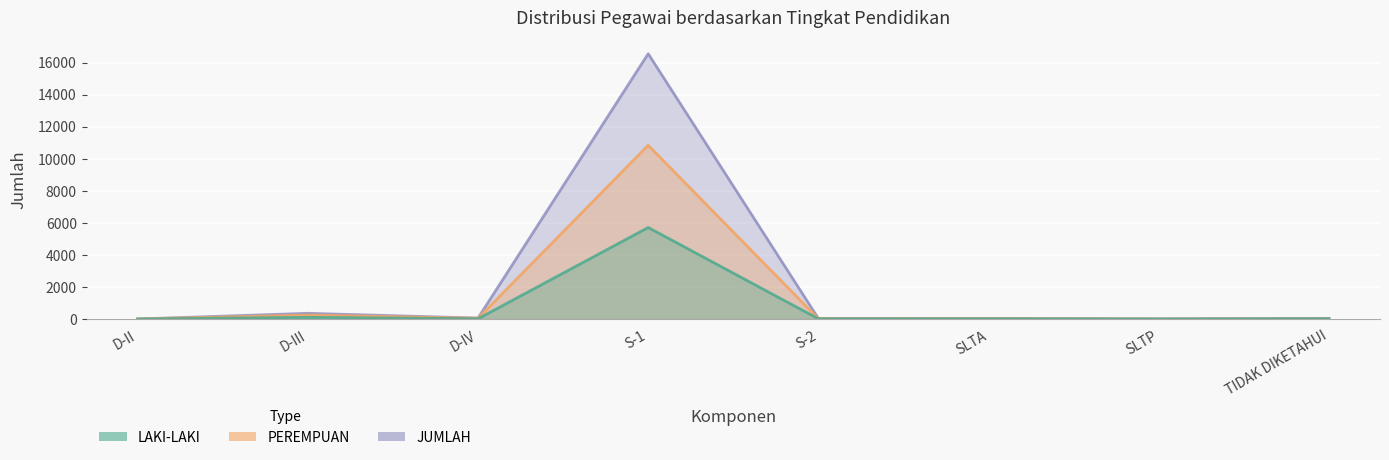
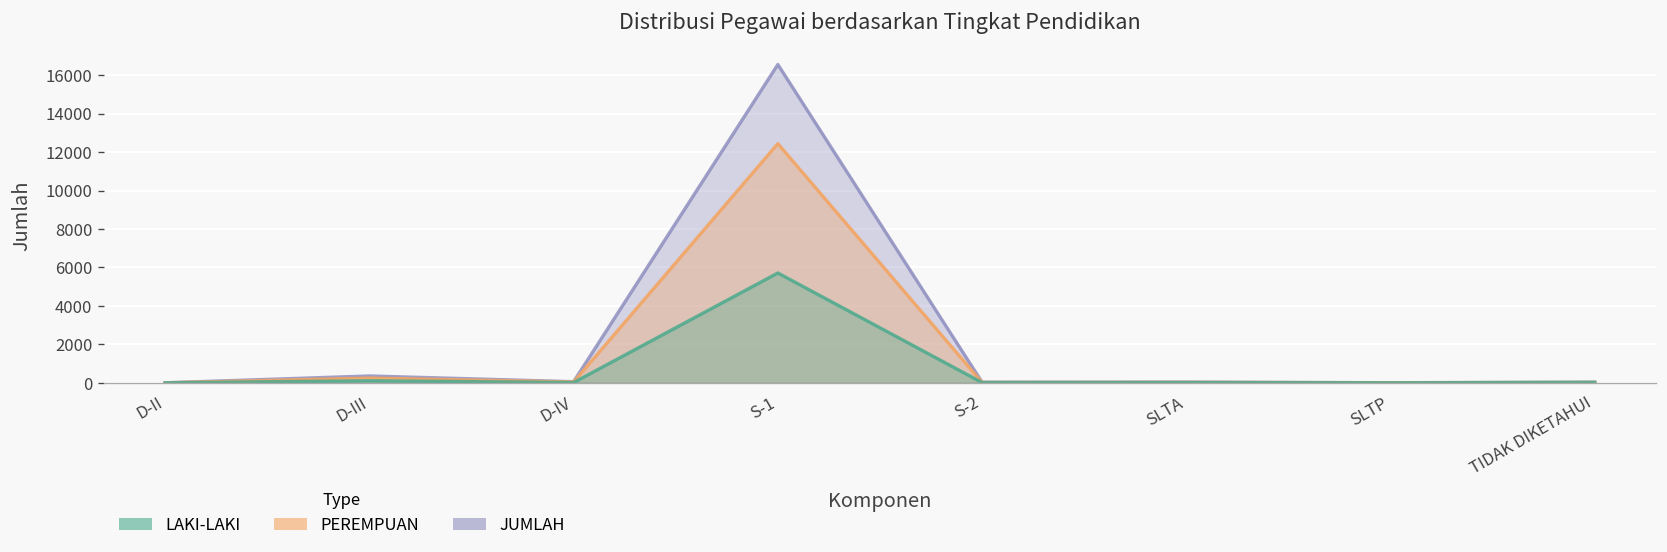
PEREMPUAN, S-1: 10800 -> 12400
